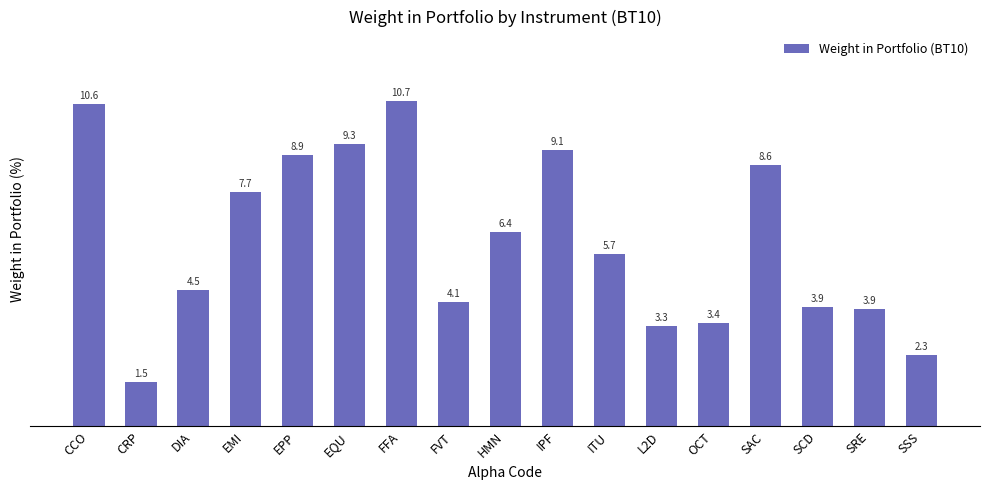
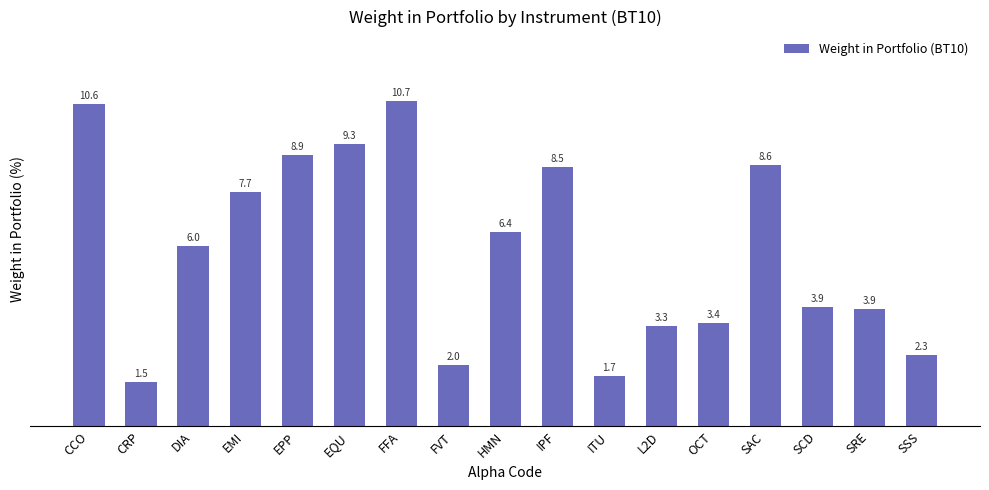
DIA: 4.5 -> 6.0
FVT: 4.1 -> 2.0
IPF: 9.1 -> 8.5
ITU: 5.7 -> 1.7
